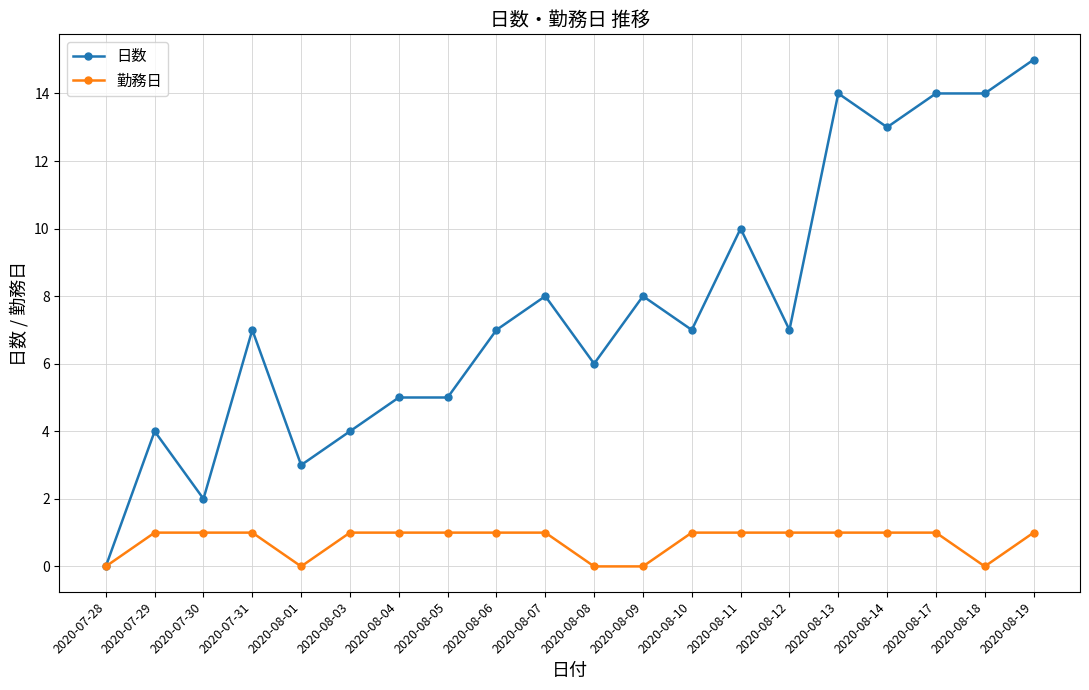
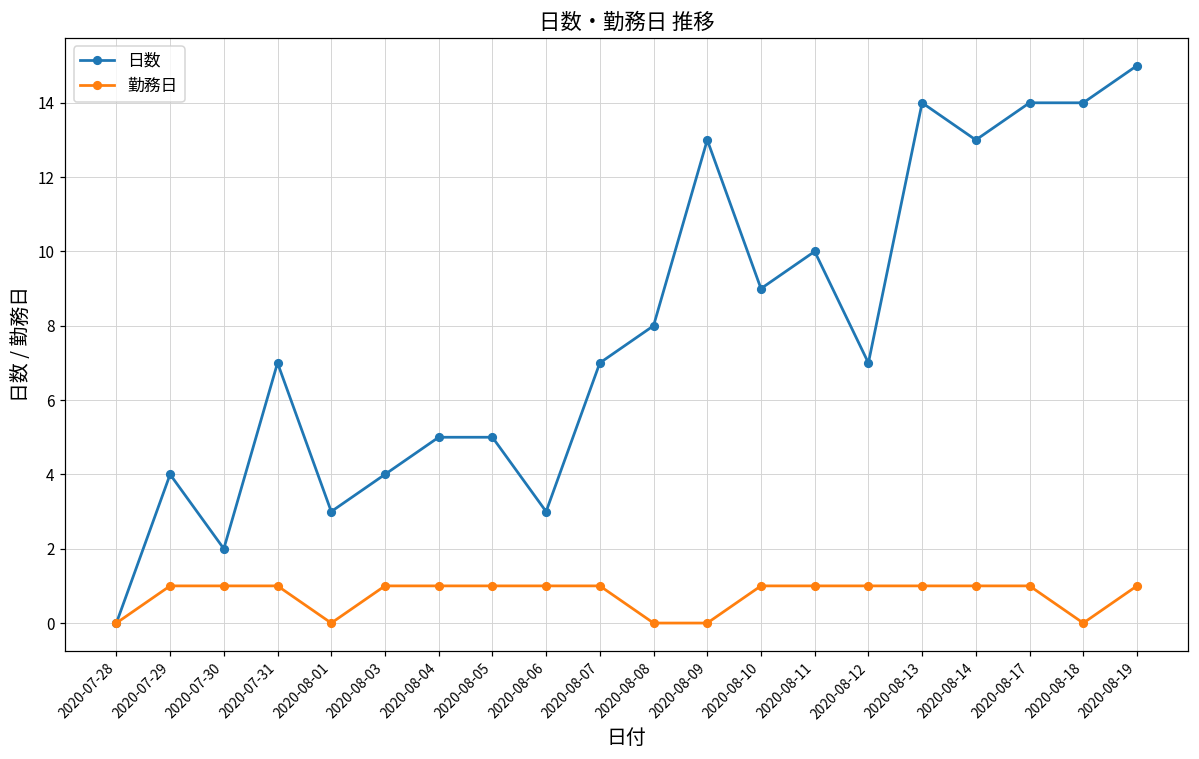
日数, 2020-08-06: 7 -> 3
日数, 2020-08-07: 8 -> 7
日数, 2020-08-08: 6 -> 8
日数, 2020-08-09: 8 -> 13
日数, 2020-08-10: 7 -> 9
